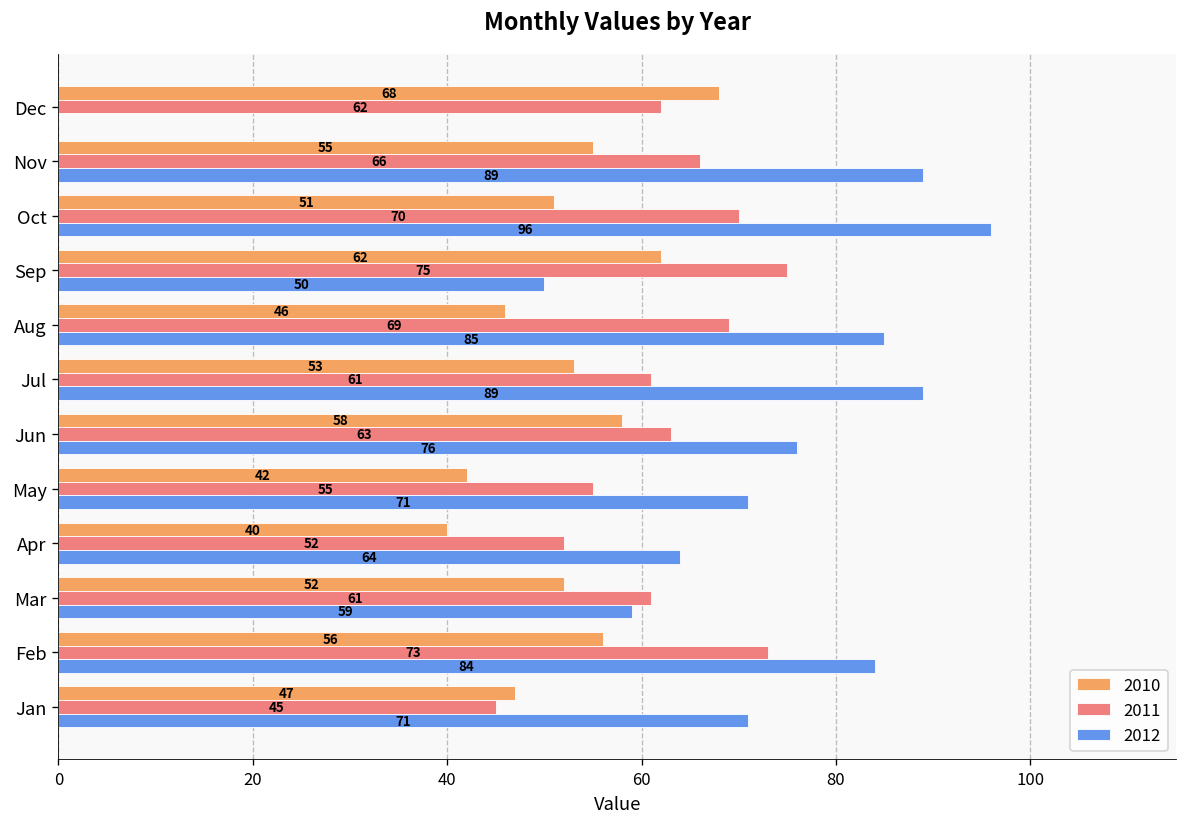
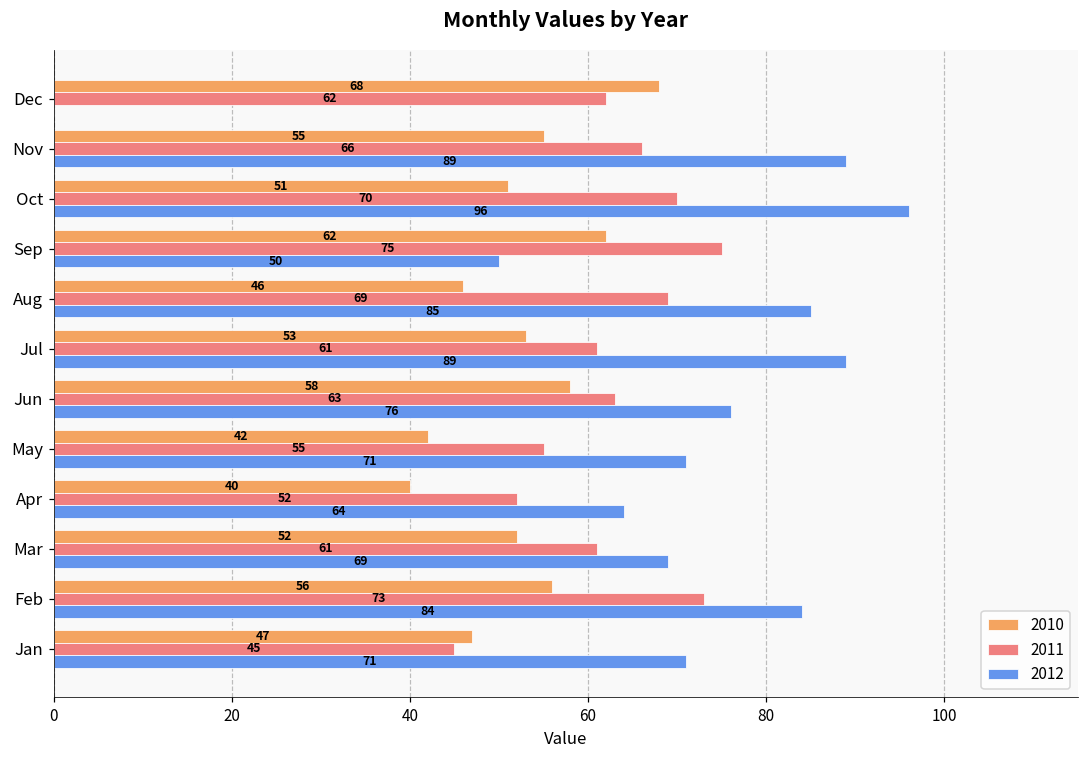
2012, Mar: 59 -> 69
